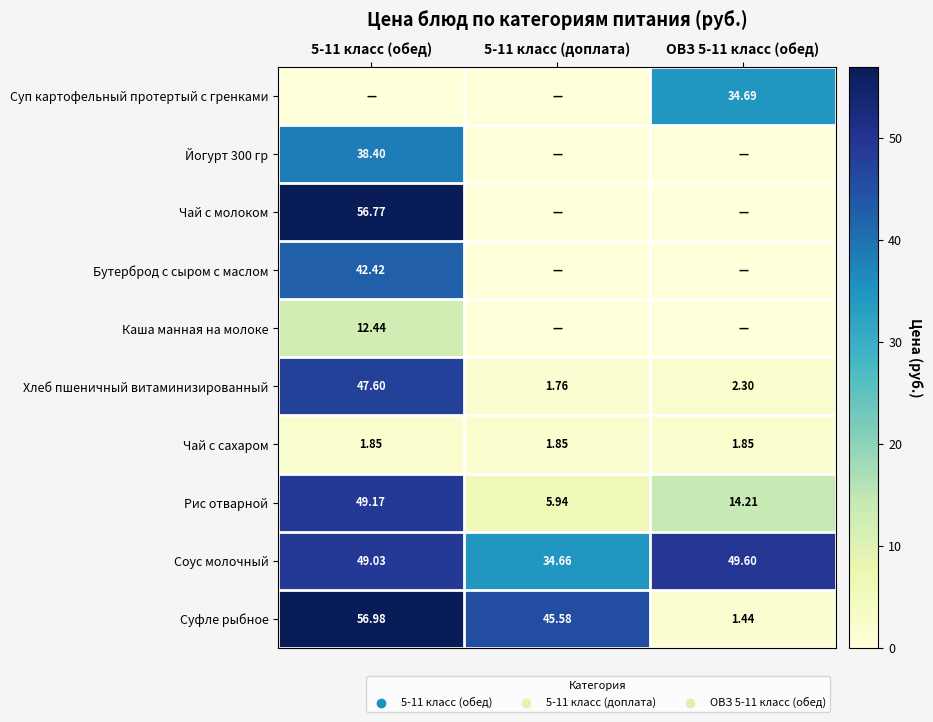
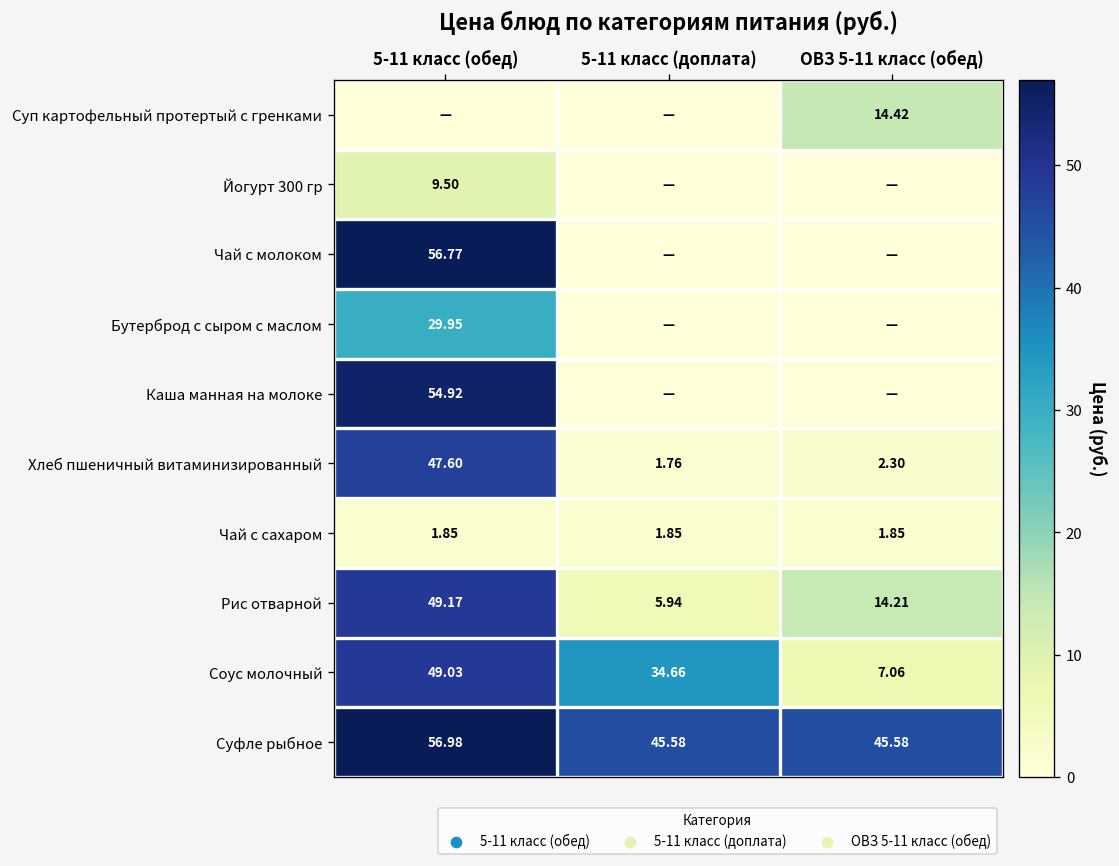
Суп картофельный протертый с гренками, ОВЗ 5-11 класс (обед): 34.69 -> 14.42
Йогурт 300 гр, 5-11 класс (обед): 38.40 -> 9.50
Бутерброд с сыром с маслом, 5-11 класс (обед): 42.42 -> 29.95
Каша манная на молоке, 5-11 класс (обед): 12.44 -> 54.92
Соус молочный, ОВЗ 5-11 класс (обед): 49.60 -> 7.06
Суфле рыбное, ОВЗ 5-11 класс (обед): 1.44 -> 45.58
